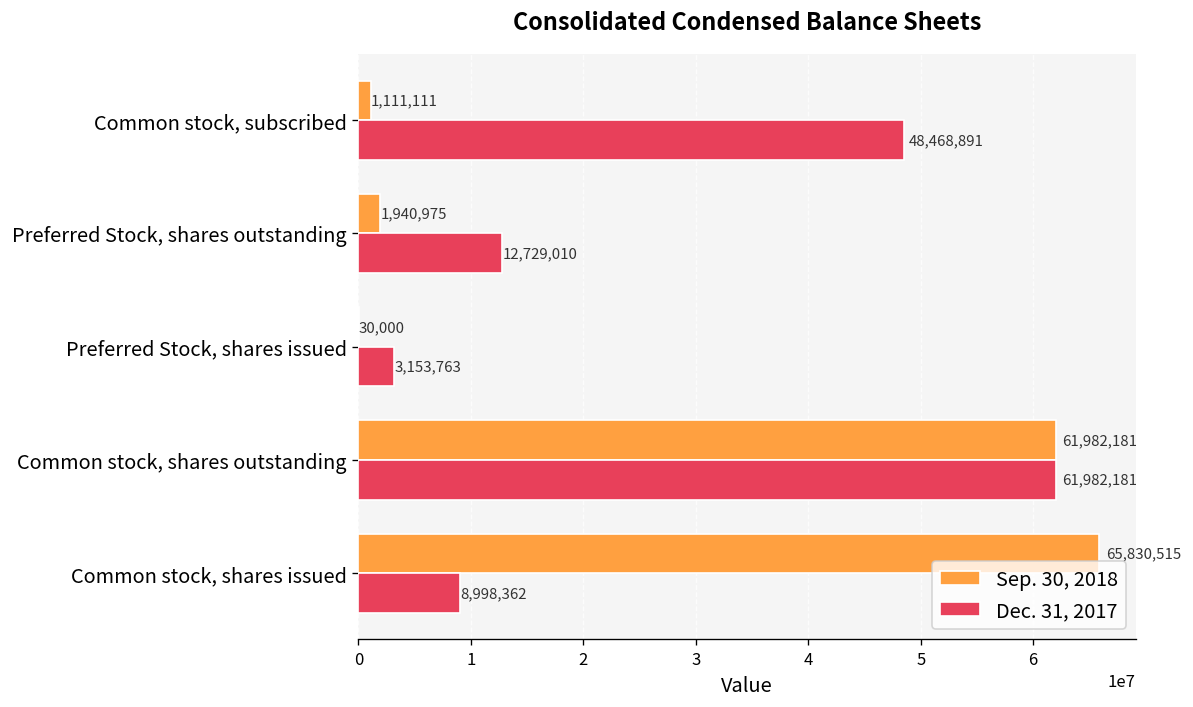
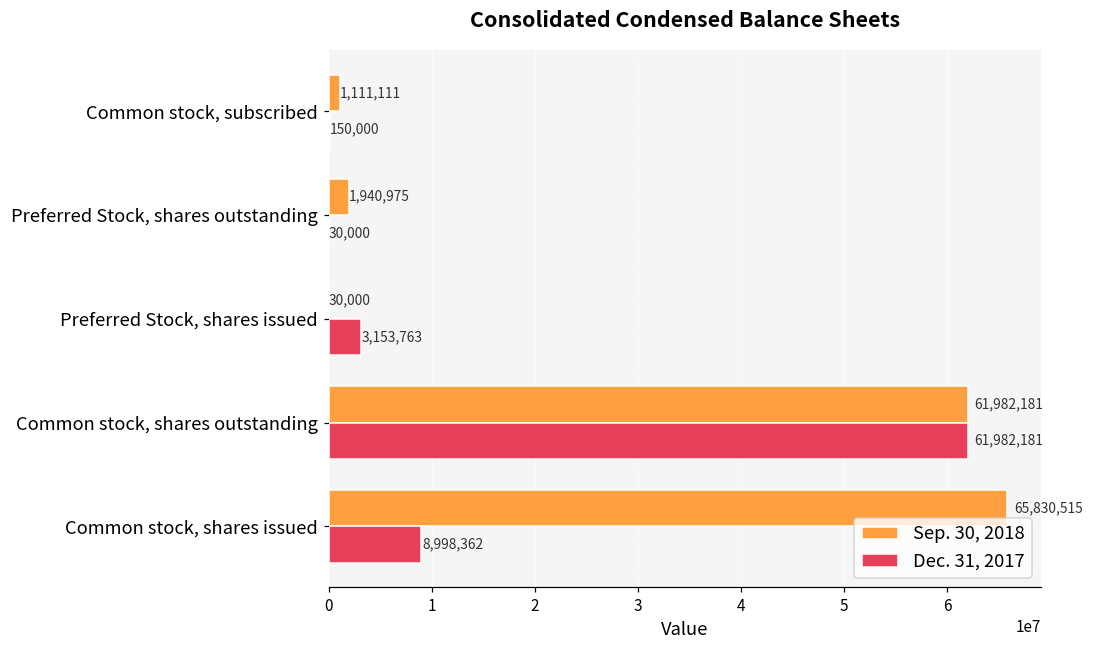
Dec. 31, 2017, Common stock, subscribed: 48,468,891 -> 150,000
Dec. 31, 2017, Preferred Stock, shares outstanding: 12,729,010 -> 30,000
